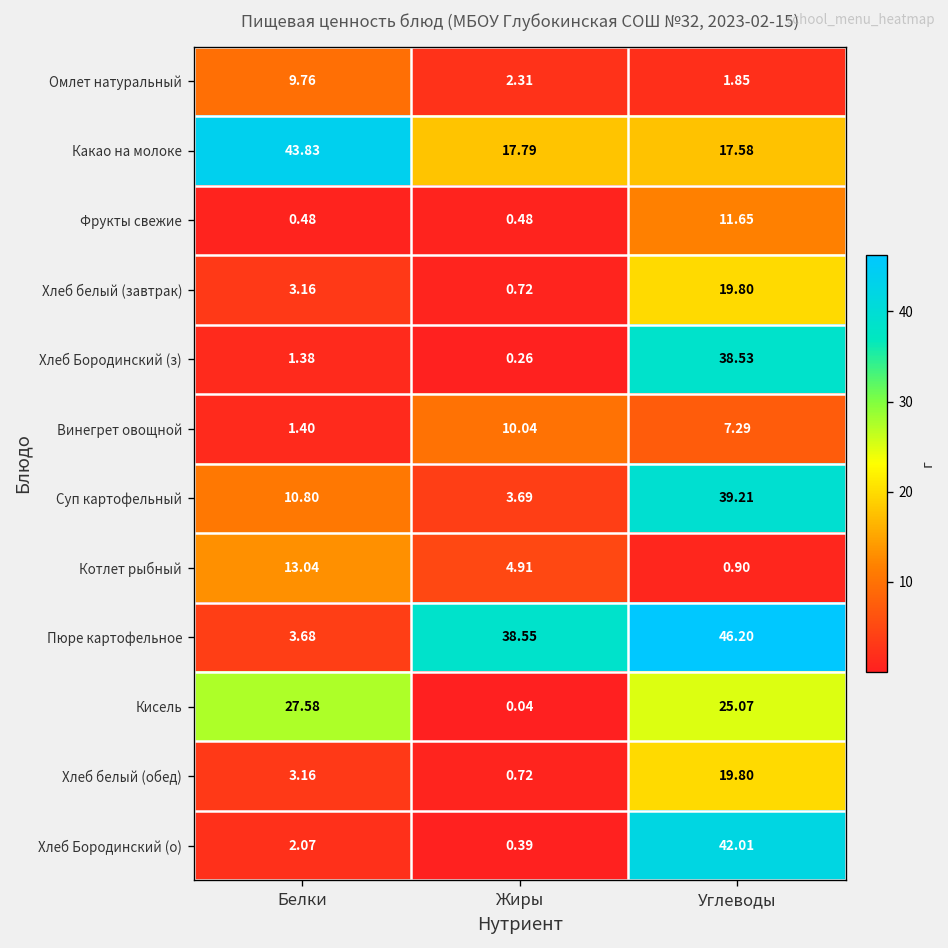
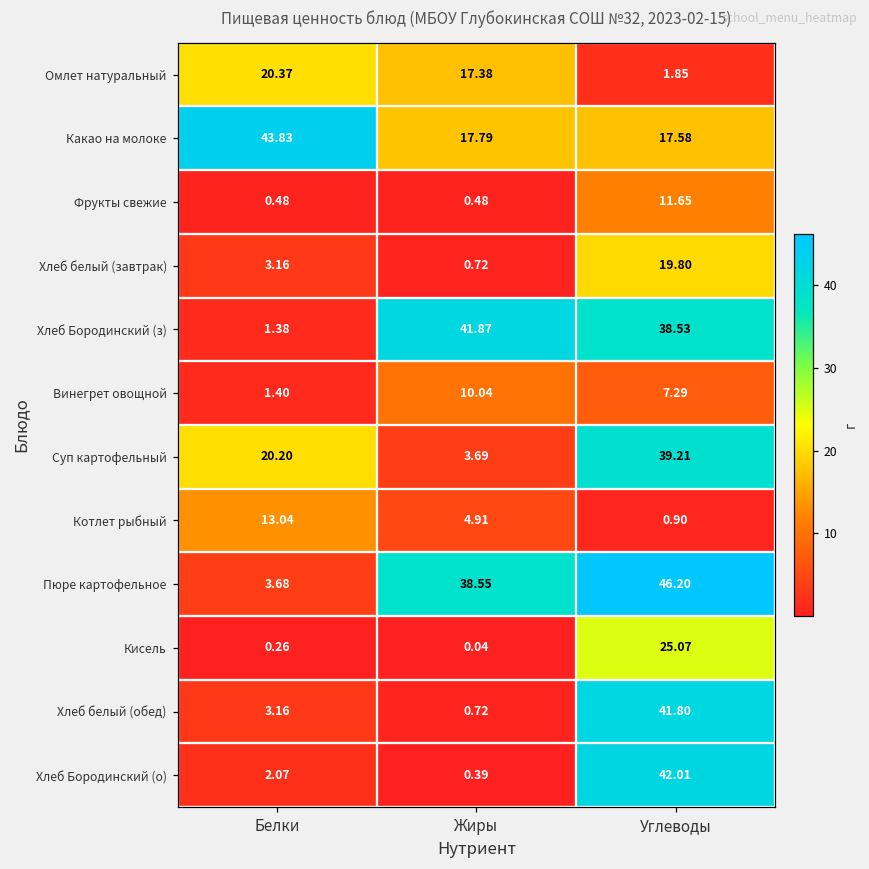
Омлет натуральный, Белки: 9.76 -> 20.37
Омлет натуральный, Жиры: 2.31 -> 17.38
Хлеб Бородинский (з), Жиры: 0.26 -> 41.87
Суп картофельный, Белки: 10.80 -> 20.20
Кисель, Белки: 27.58 -> 0.26
Хлеб белый (обед), Углеводы: 19.80 -> 41.80
